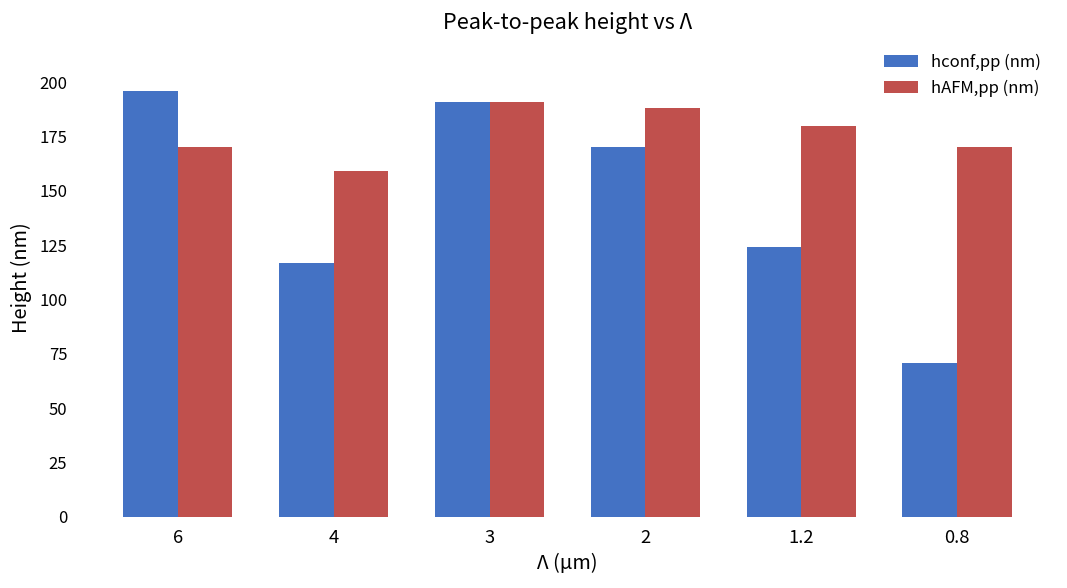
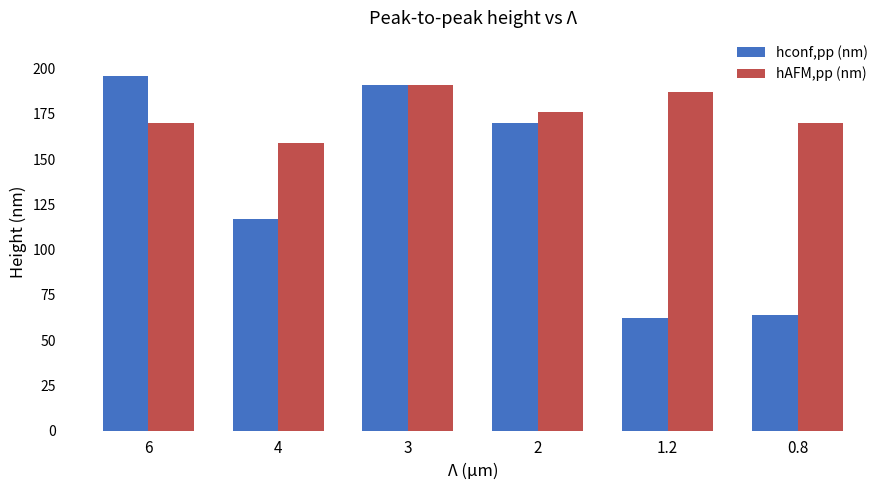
hAFM,pp (nm), 2: 188 -> 176
hconf,pp (nm), 1.2: 124 -> 62
hAFM,pp (nm), 1.2: 180 -> 187
hconf,pp (nm), 0.8: 71 -> 64
